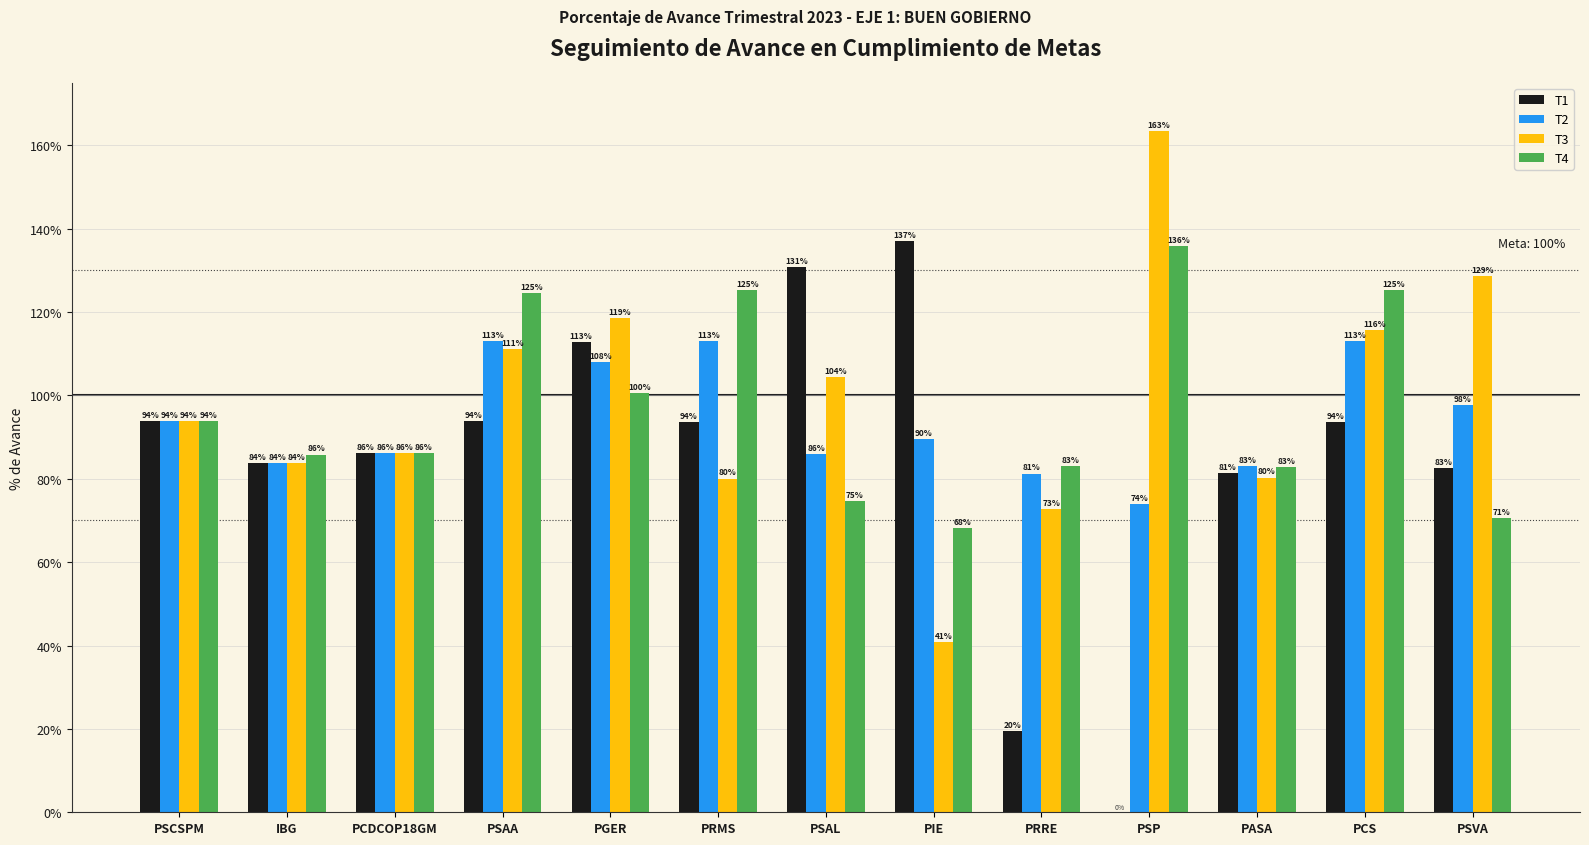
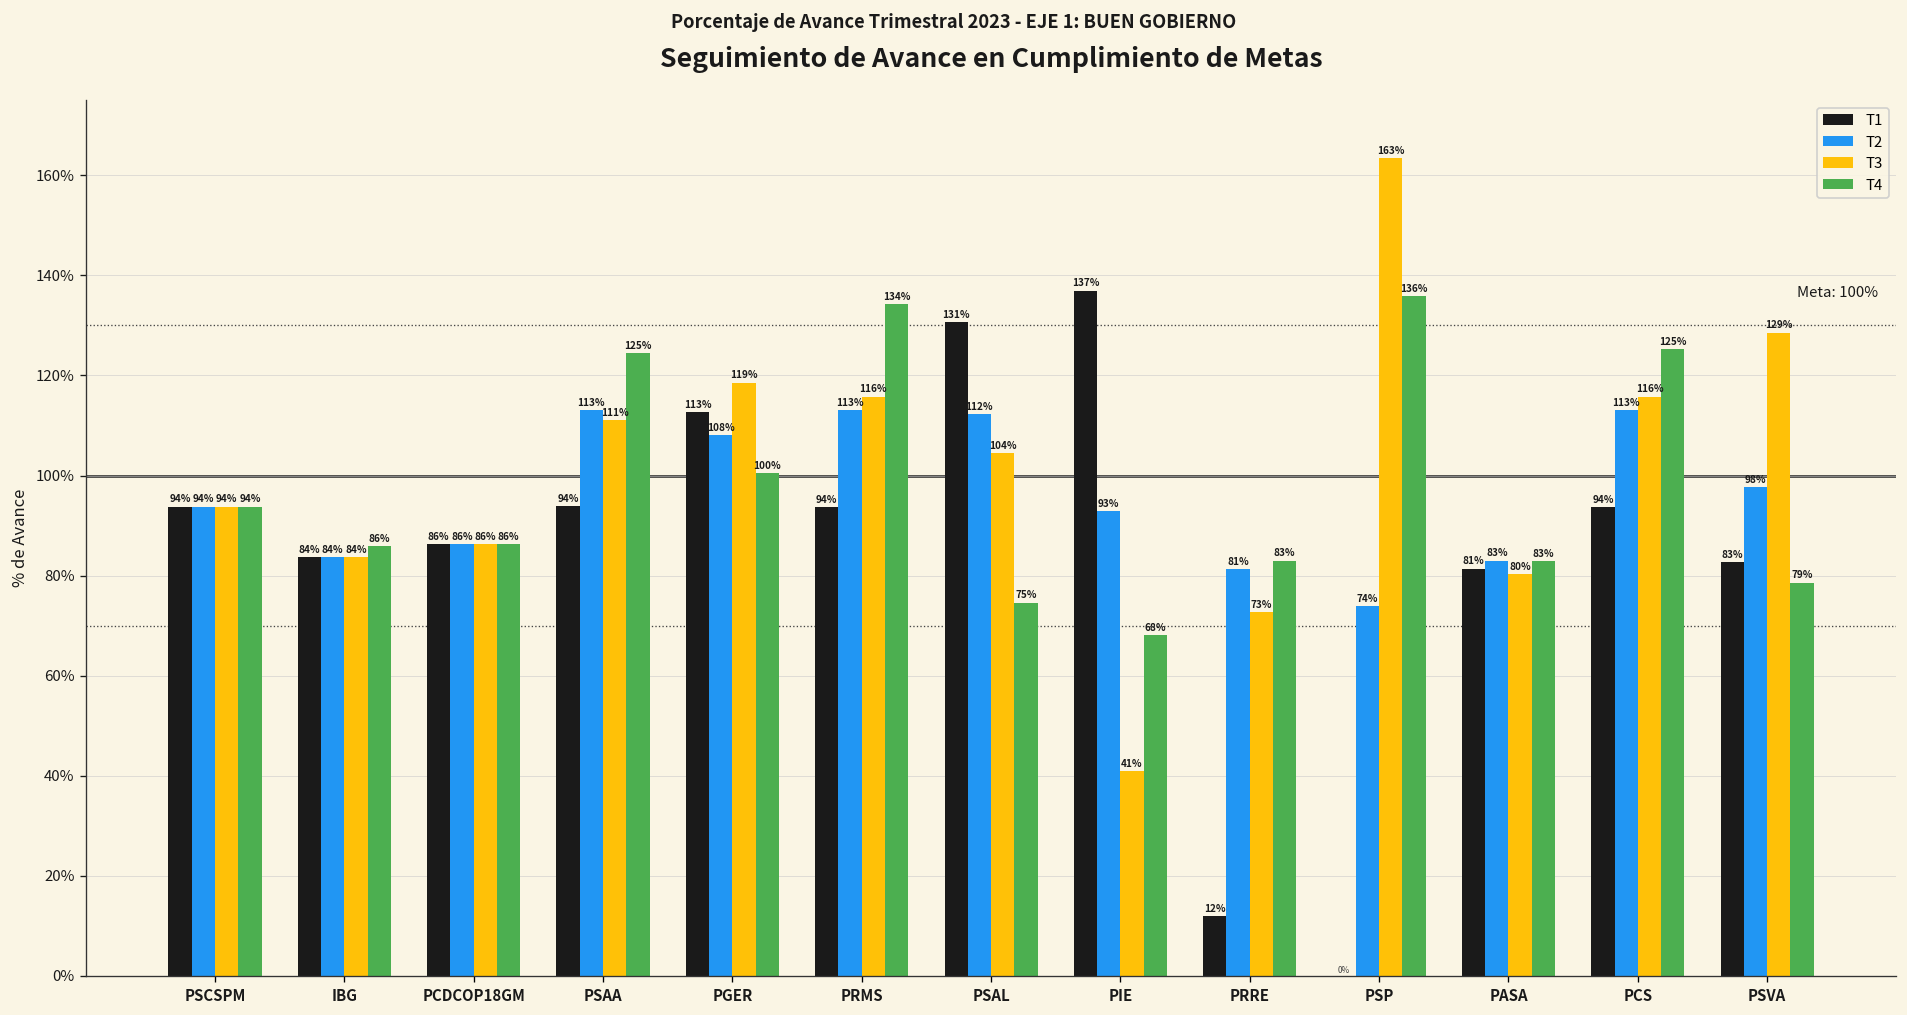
T3, PRMS: 80% -> 116%
T4, PRMS: 125% -> 134%
T2, PSAL: 86% -> 112%
T2, PIE: 90% -> 93%
T1, PRRE: 20% -> 12%
T4, PSVA: 71% -> 79%
